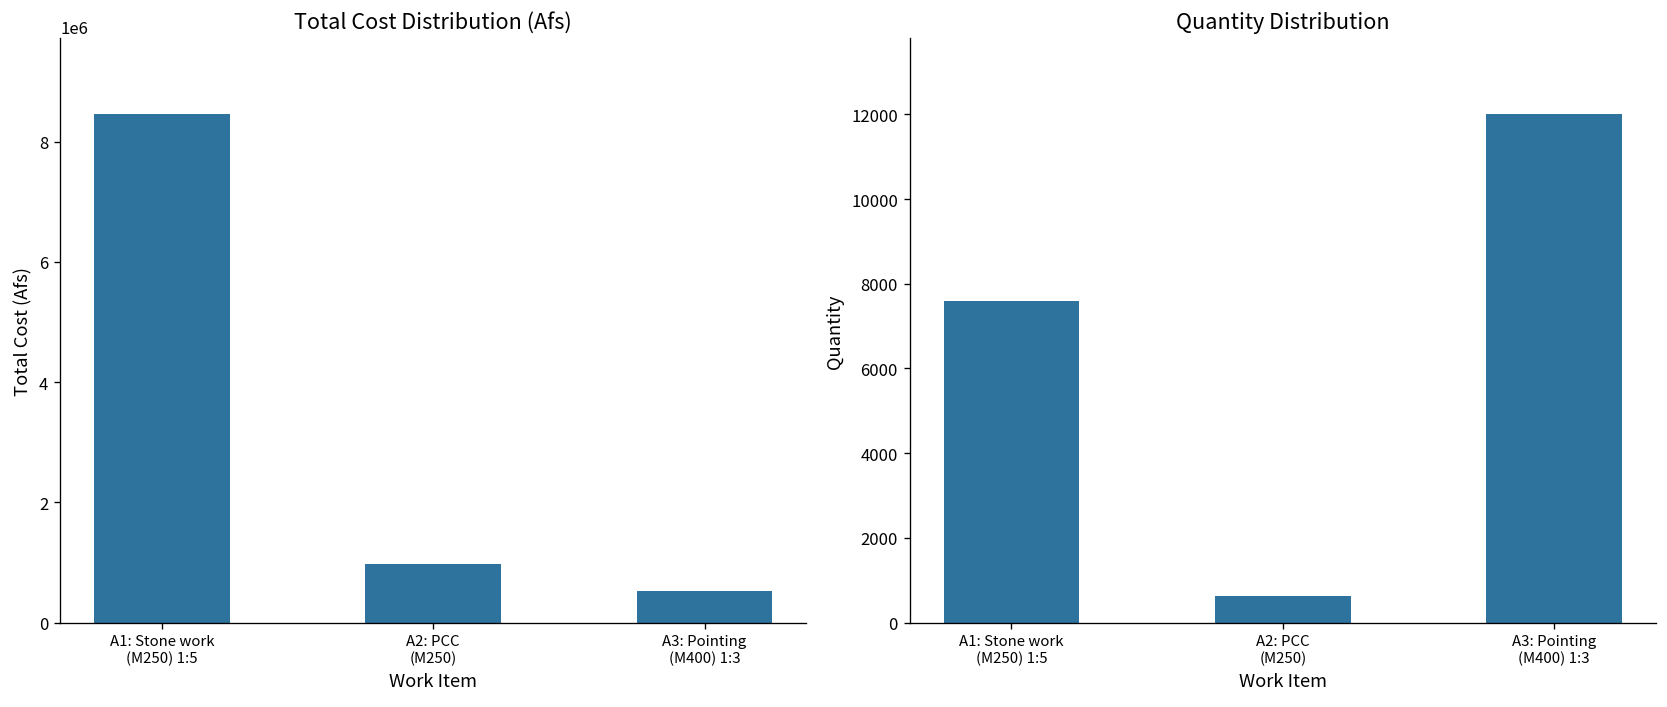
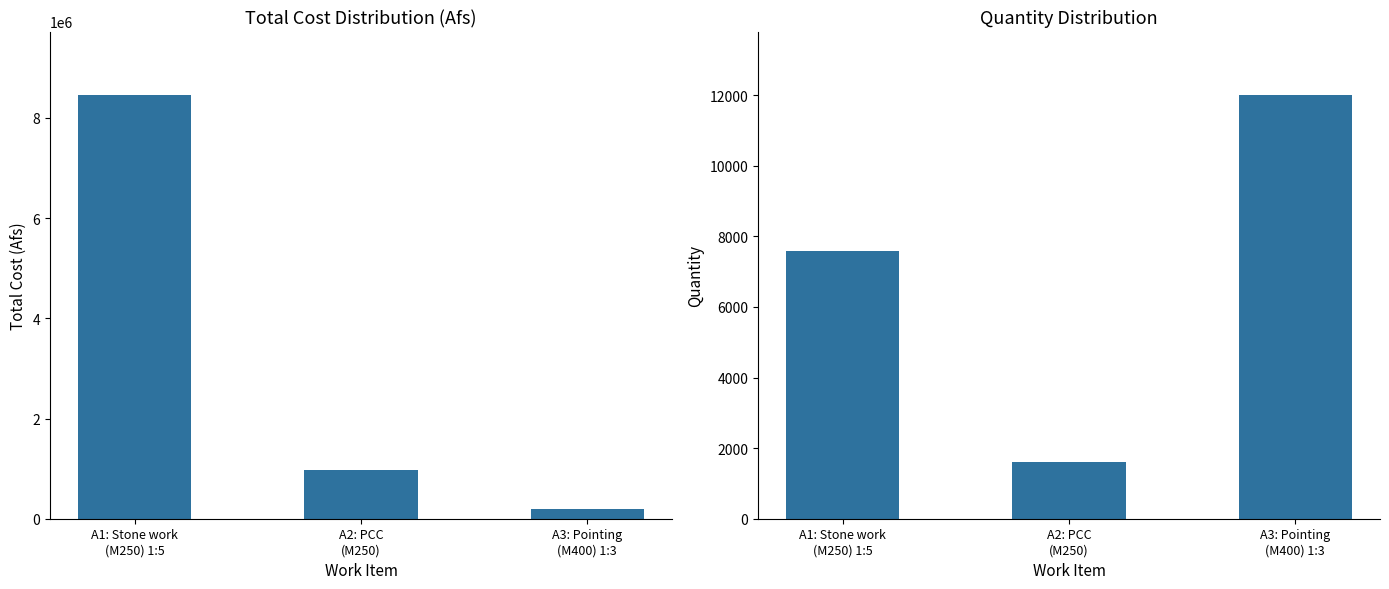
Total Cost Distribution (Afs), A3: Pointing (M400) 1:3: 500000 -> 200000
Quantity Distribution, A2: PCC (M250): 600 -> 1600
